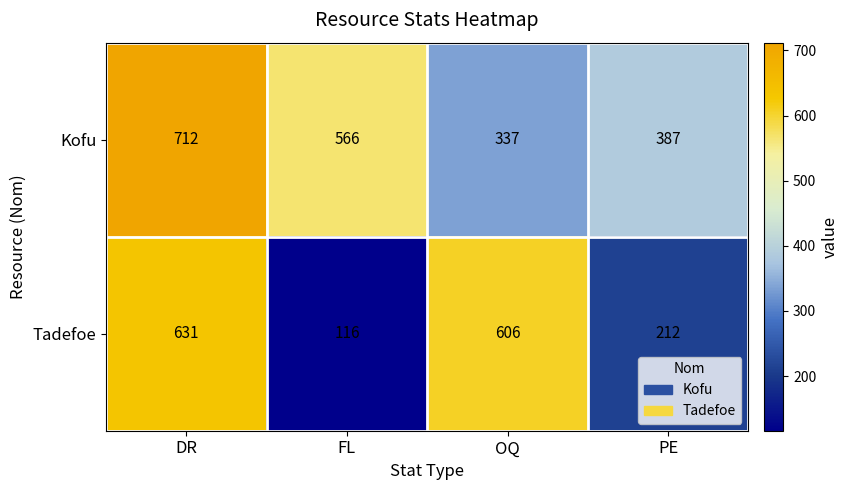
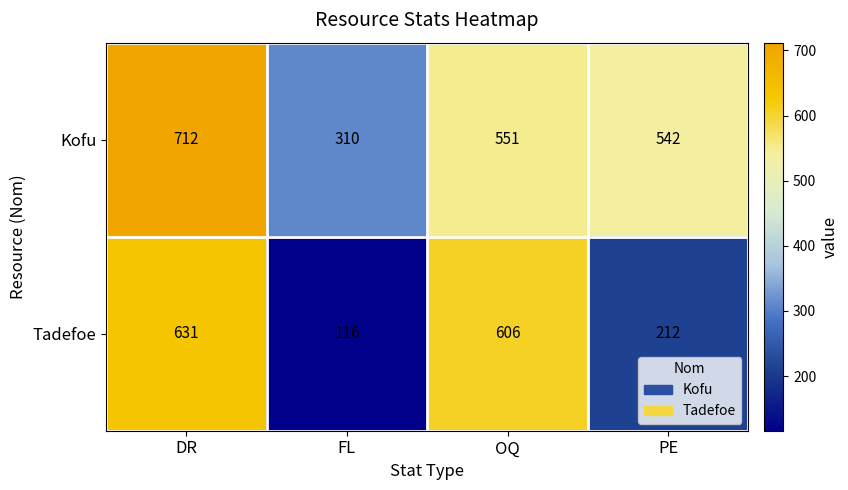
Kofu, FL: 566 -> 310
Kofu, OQ: 337 -> 551
Kofu, PE: 387 -> 542
